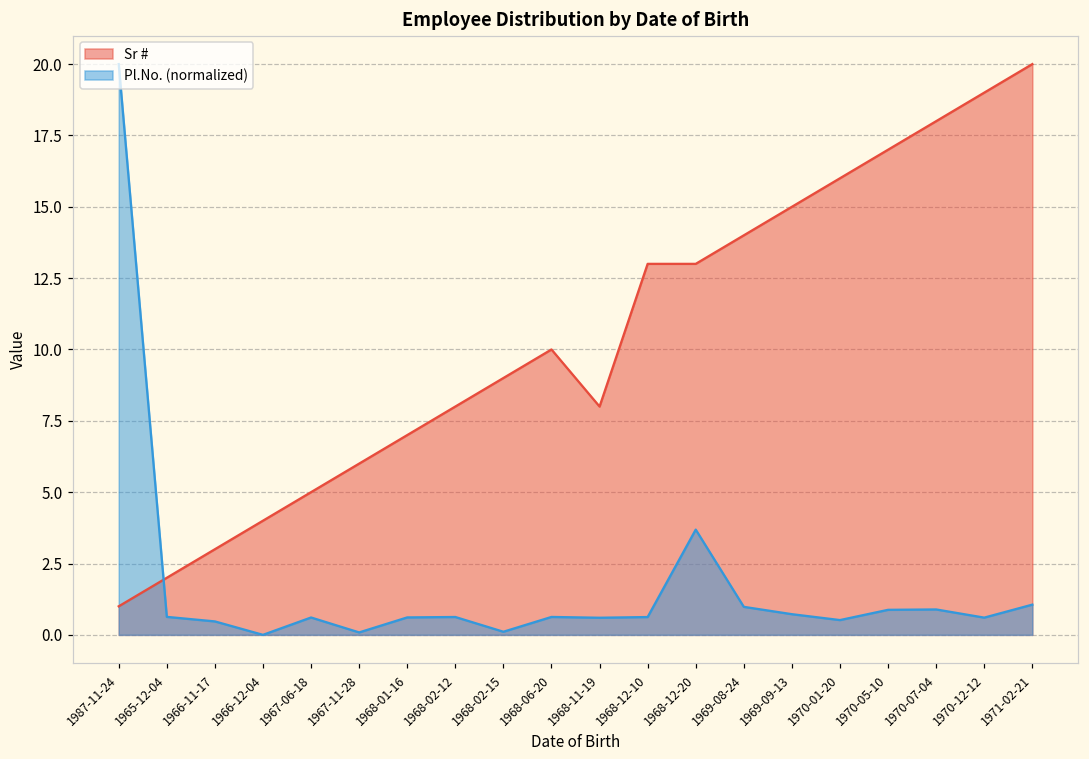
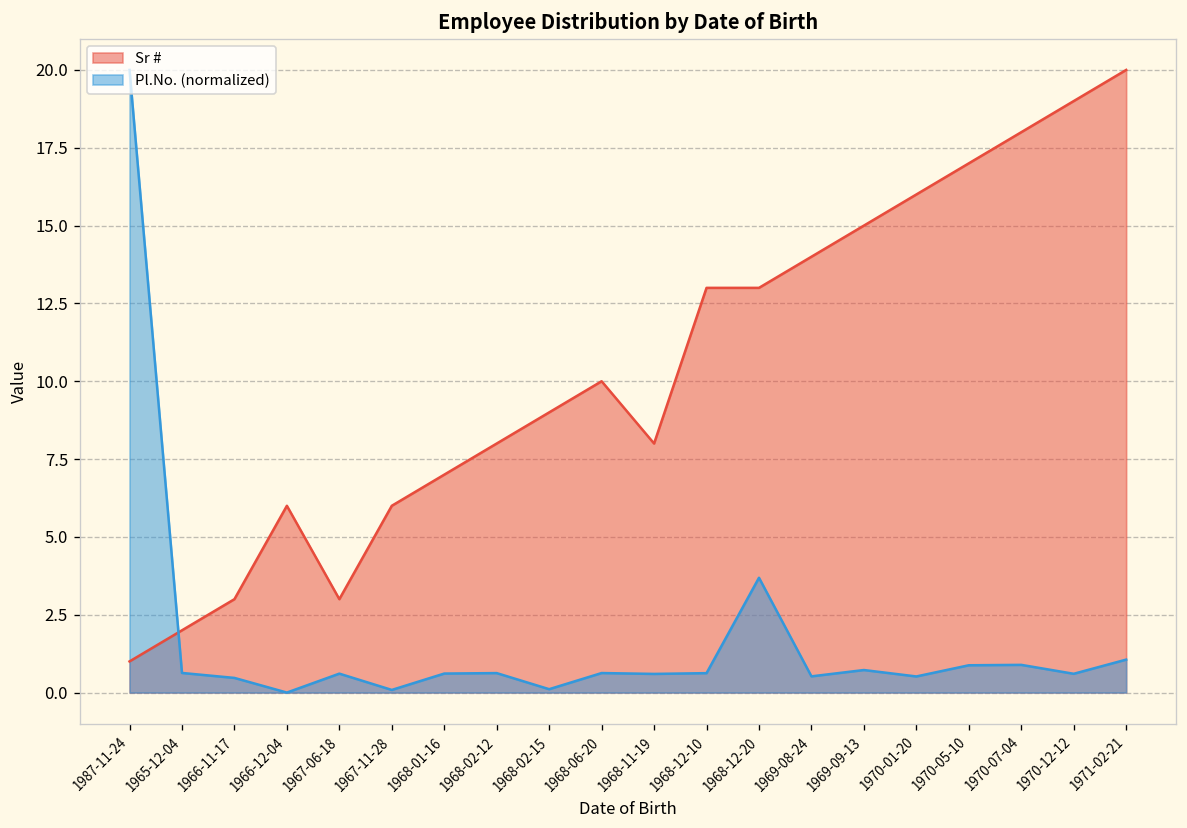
Sr #, 1966-12-04: 4 -> 6
Sr #, 1967-06-18: 5 -> 3
Pl.No. (normalized), 1969-08-24: 1.0 -> 0.5
